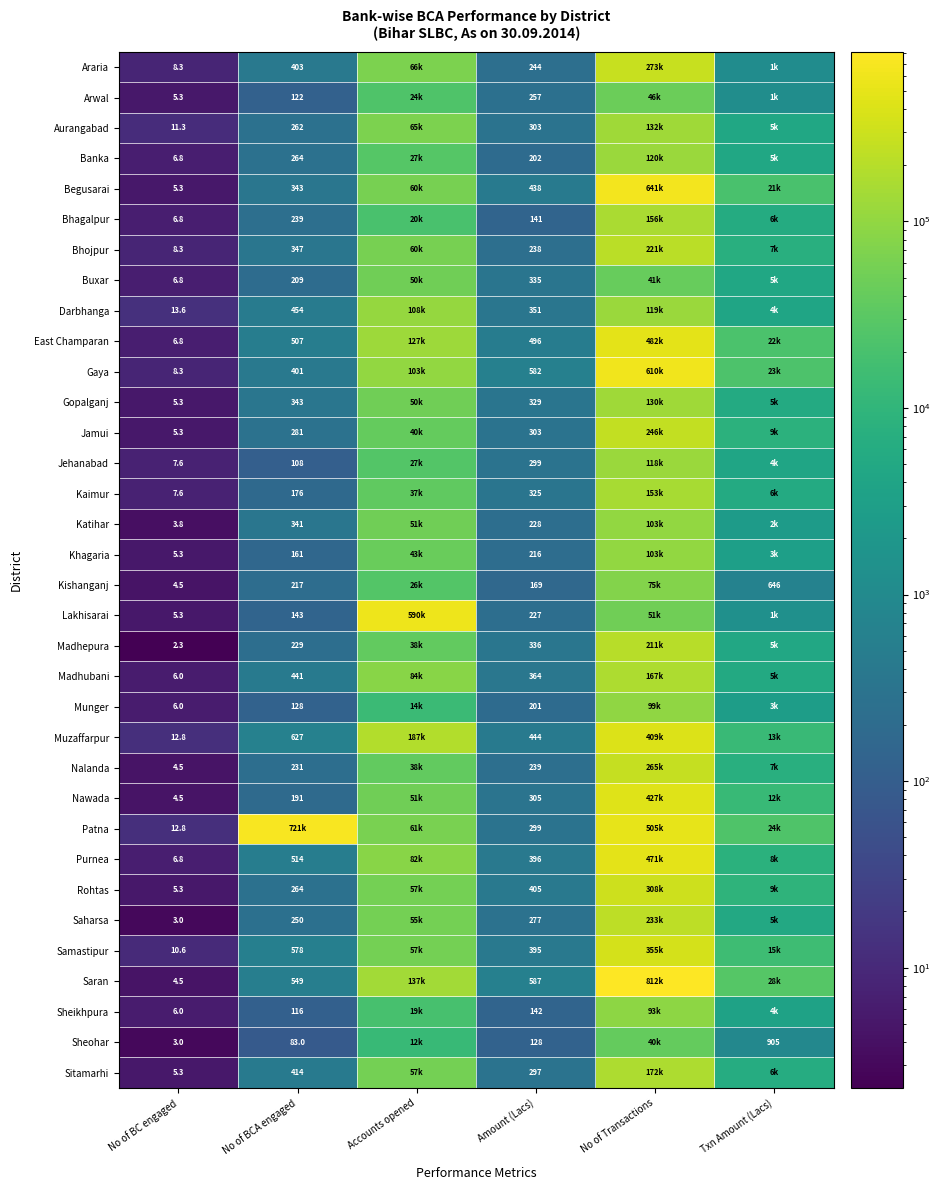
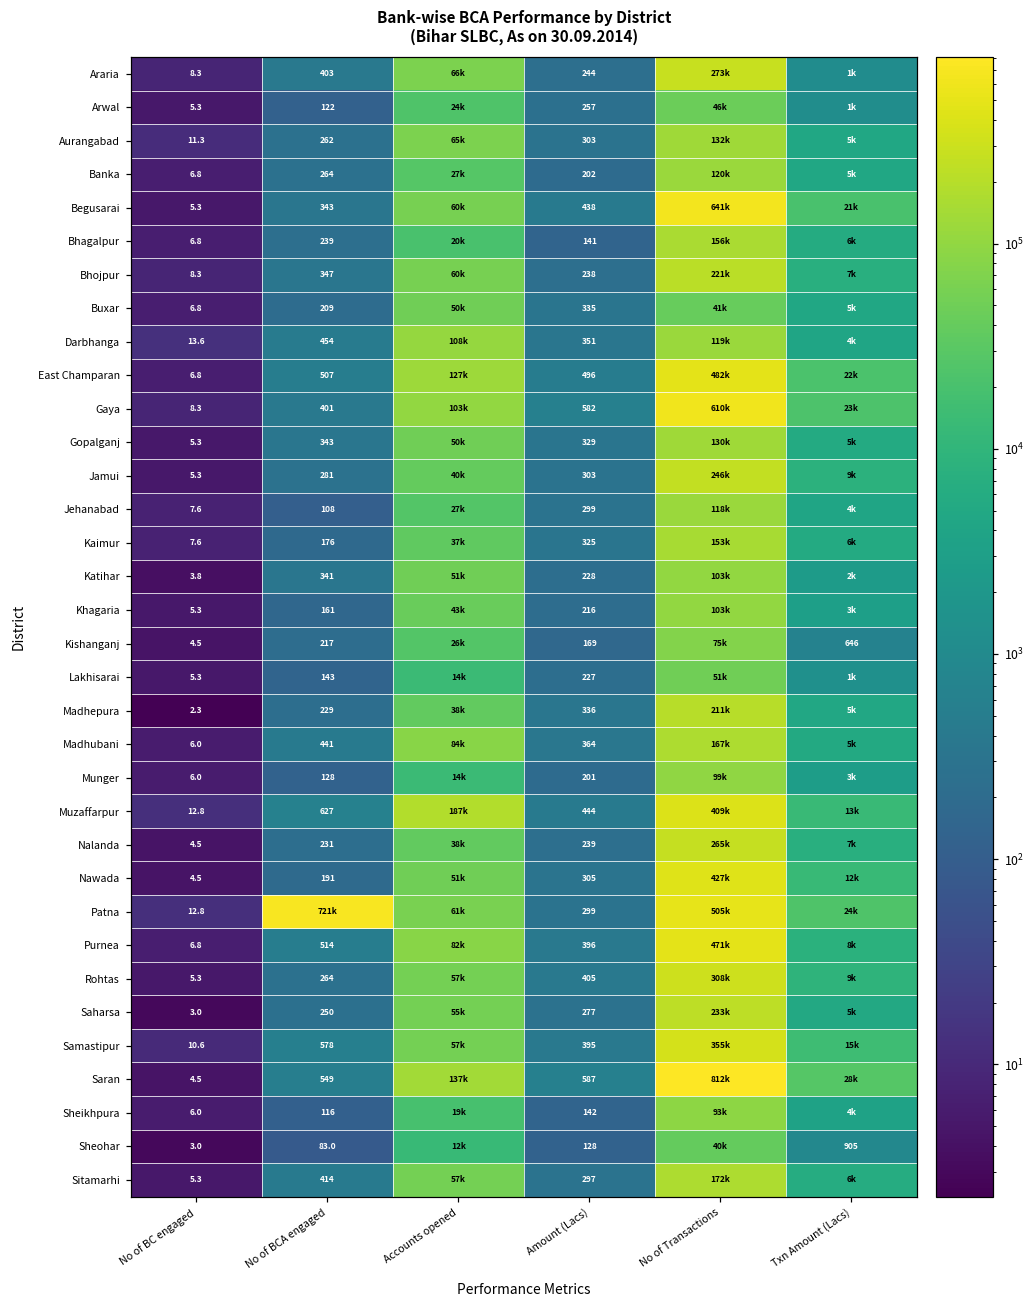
Lakhisarai, Accounts opened: 590k -> 14k
